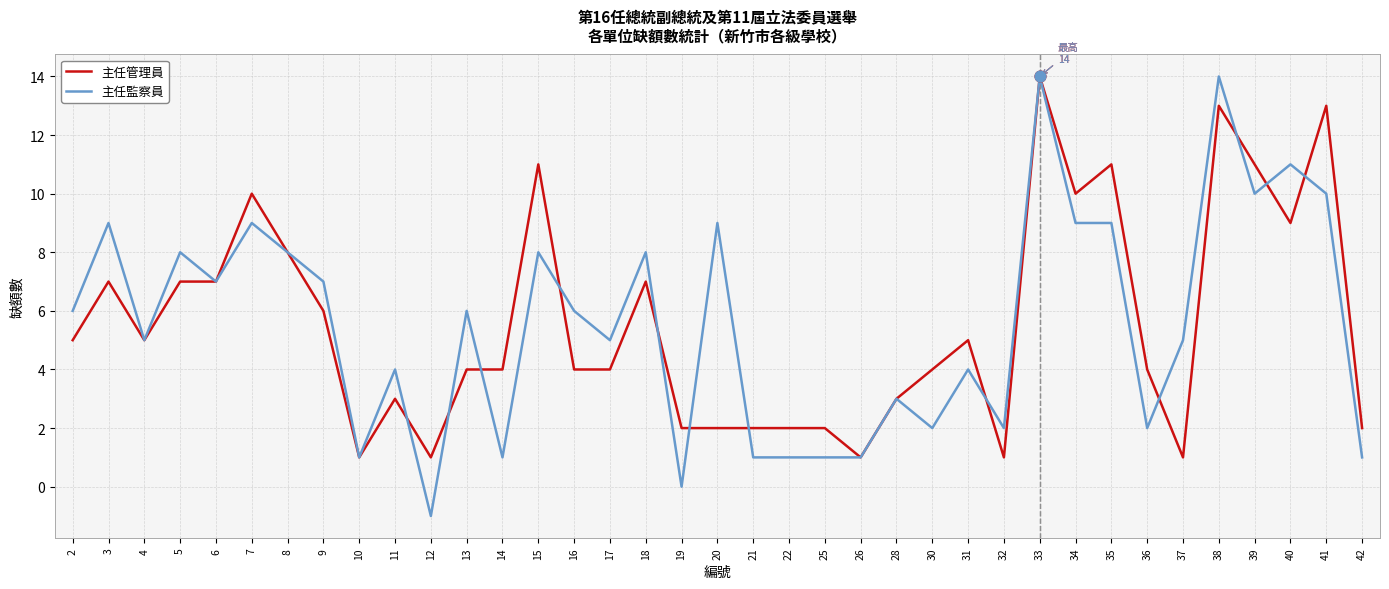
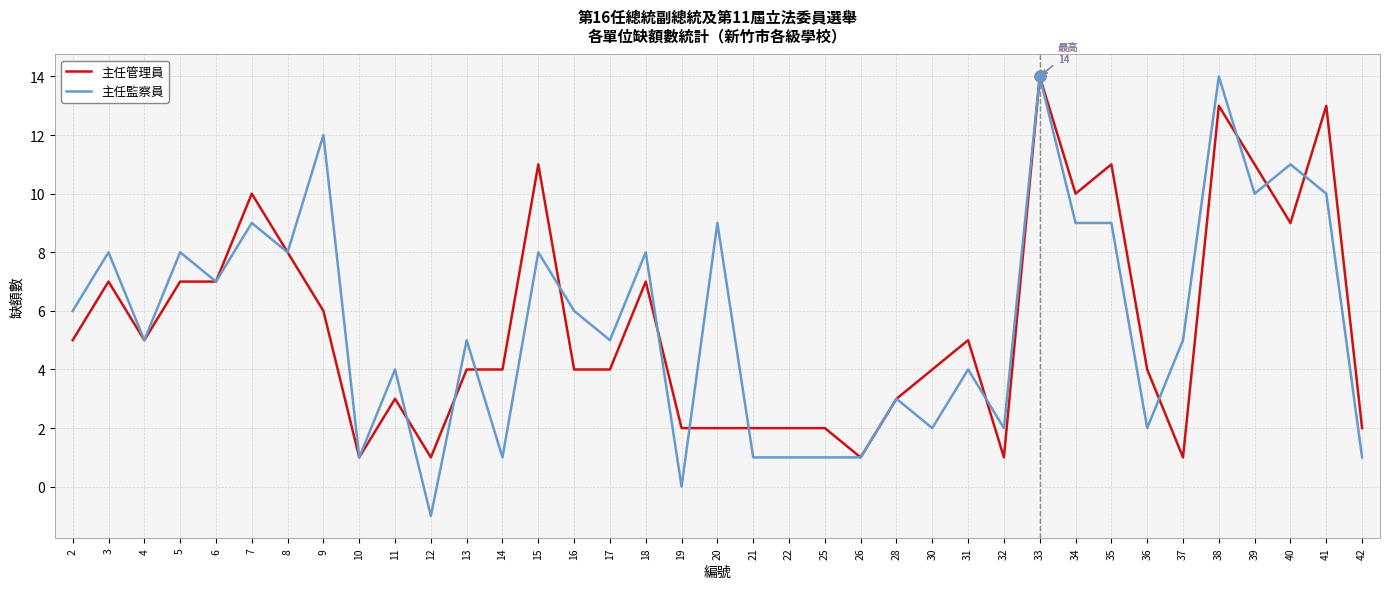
主任監察員, 3: 9 -> 8
主任監察員, 9: 7 -> 12
主任監察員, 13: 6 -> 5
